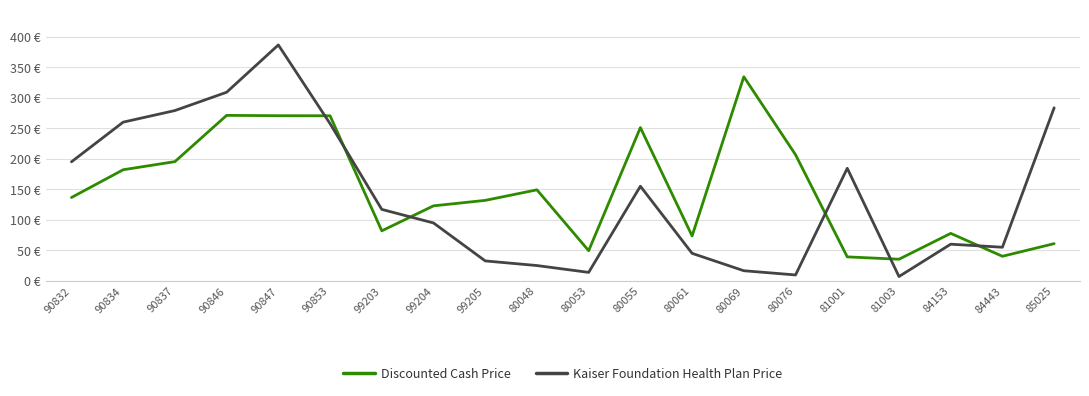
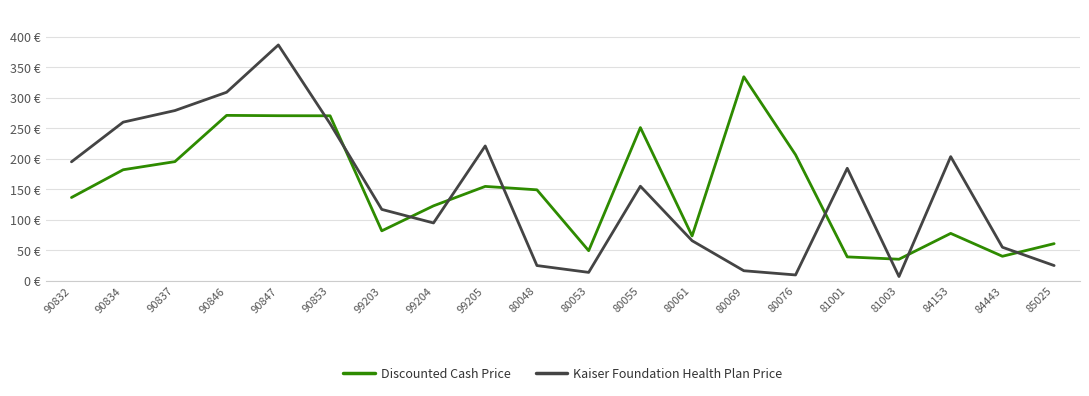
Discounted Cash Price, 99205: 130 € -> 150 €
Kaiser Foundation Health Plan Price, 99205: 30 € -> 220 €
Kaiser Foundation Health Plan Price, 80061: 50 € -> 70 €
Kaiser Foundation Health Plan Price, 84153: 60 € -> 200 €
Kaiser Foundation Health Plan Price, 85025: 280 € -> 30 €
